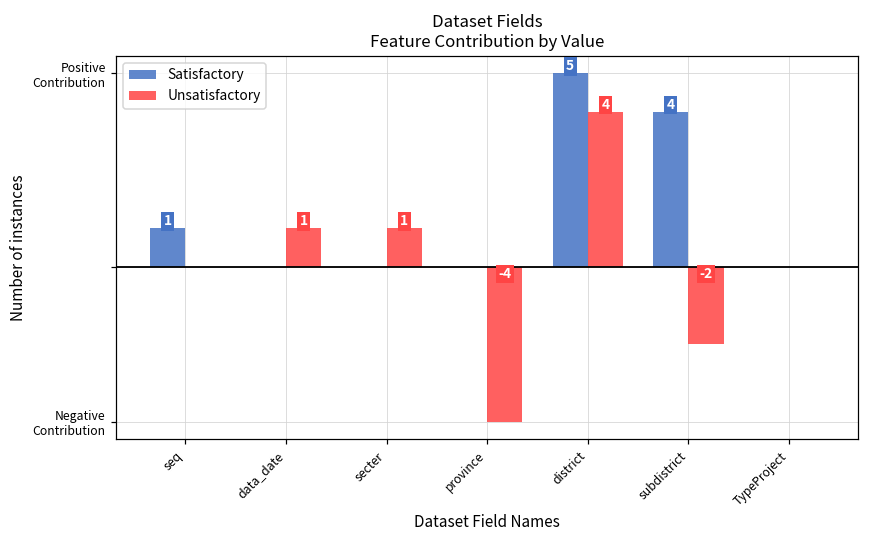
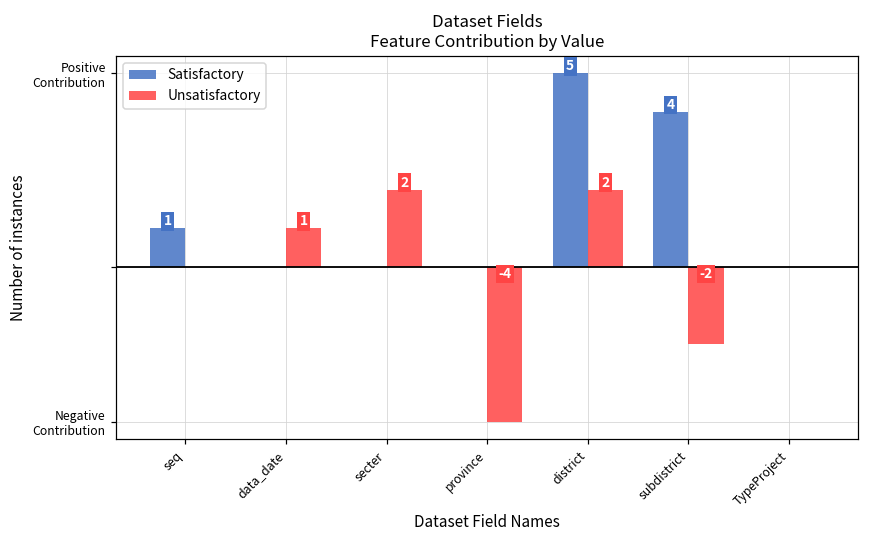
Unsatisfactory, secter: 1 -> 2
Unsatisfactory, district: 4 -> 2
